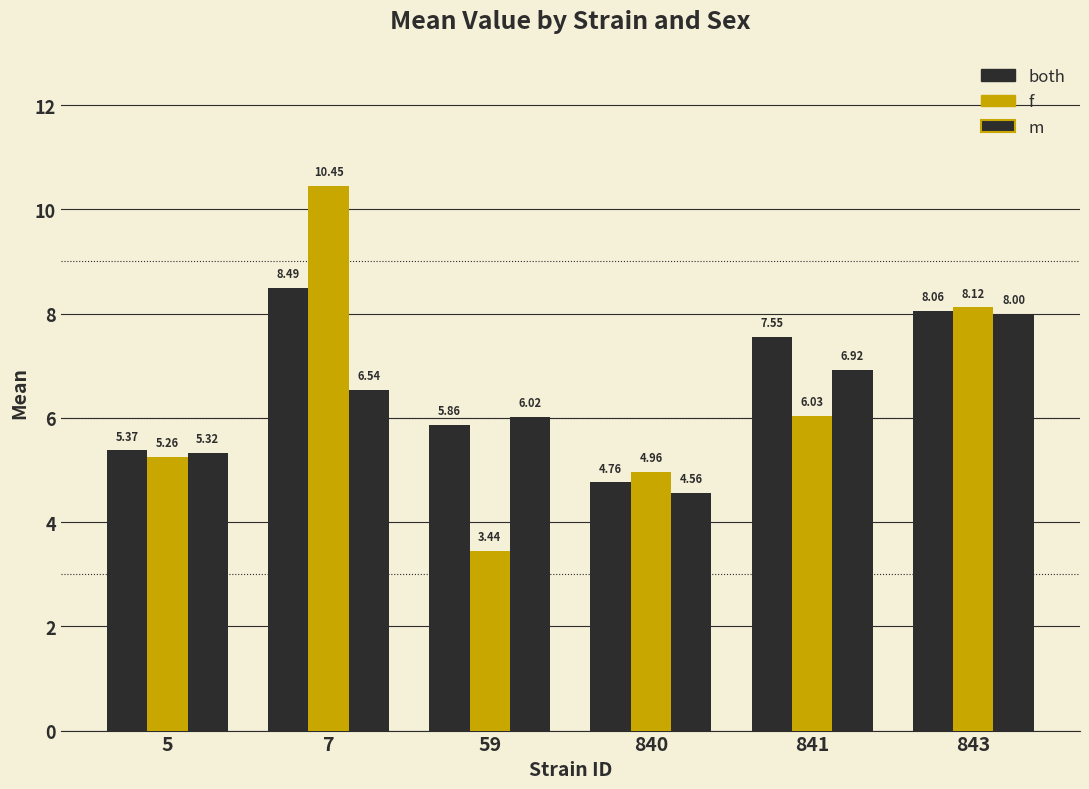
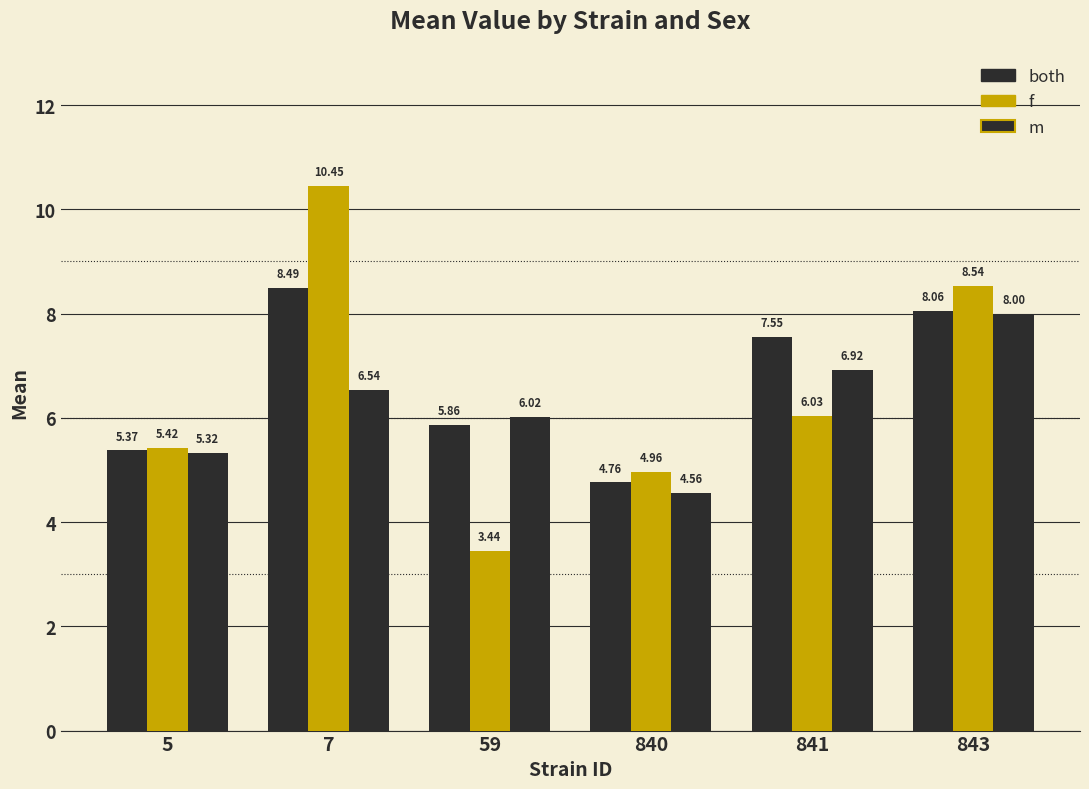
f, 5: 5.26 -> 5.42
f, 843: 8.12 -> 8.54
